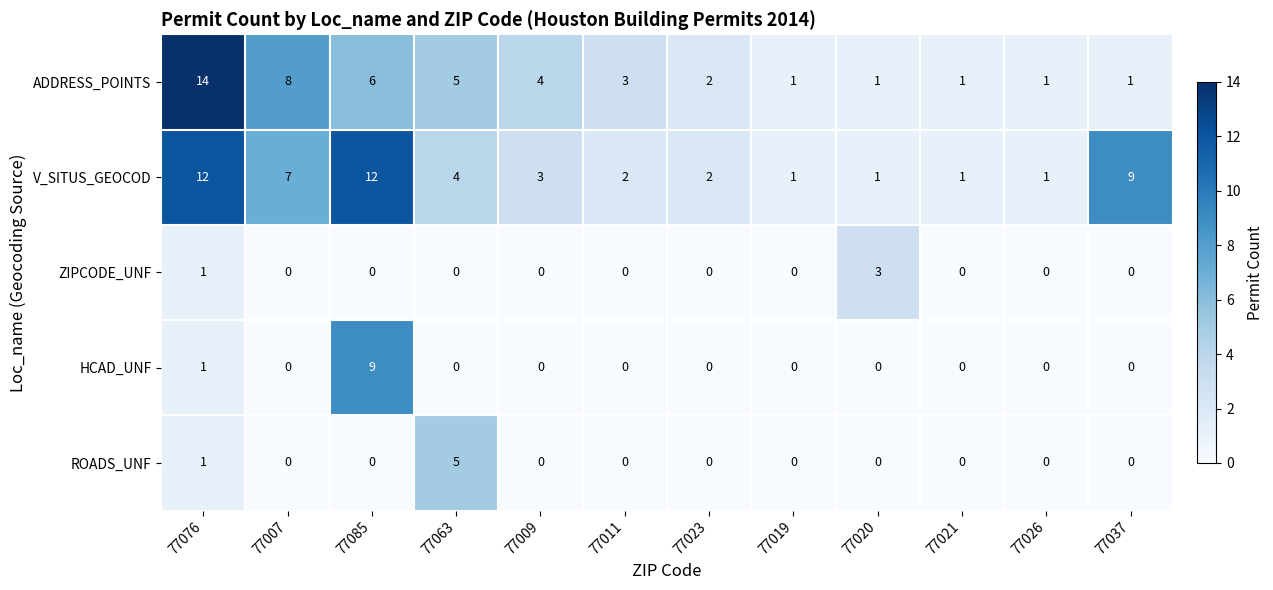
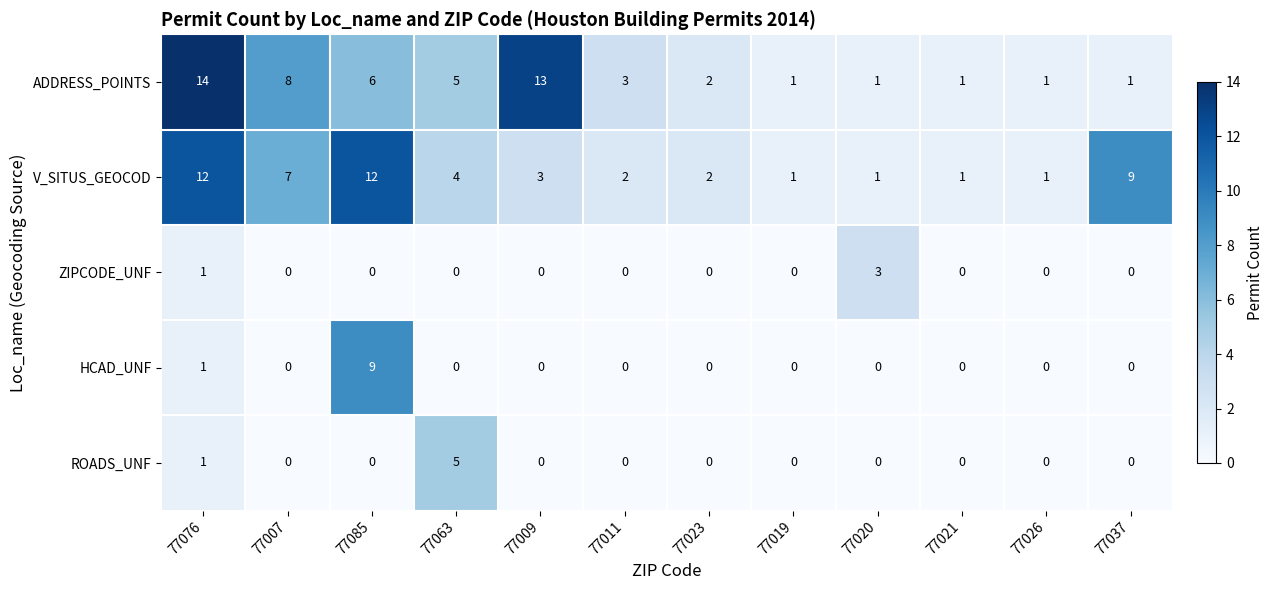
ADDRESS_POINTS, 77009: 4 -> 13
